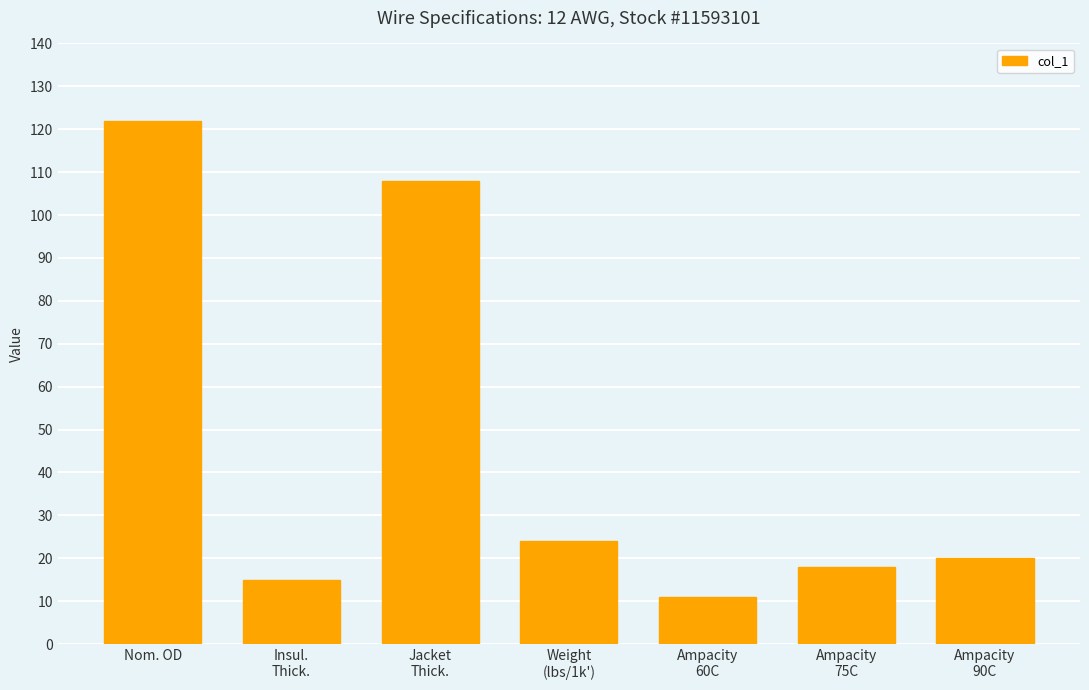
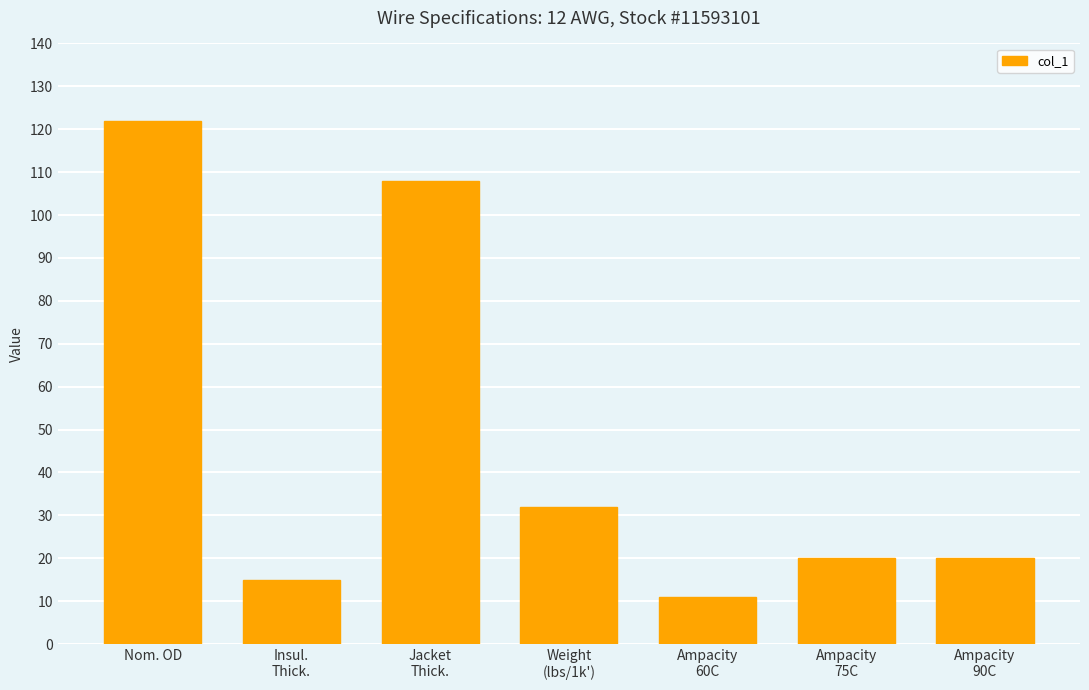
Weight (lbs/1k'): 24 -> 32
Ampacity 75C: 18 -> 20
